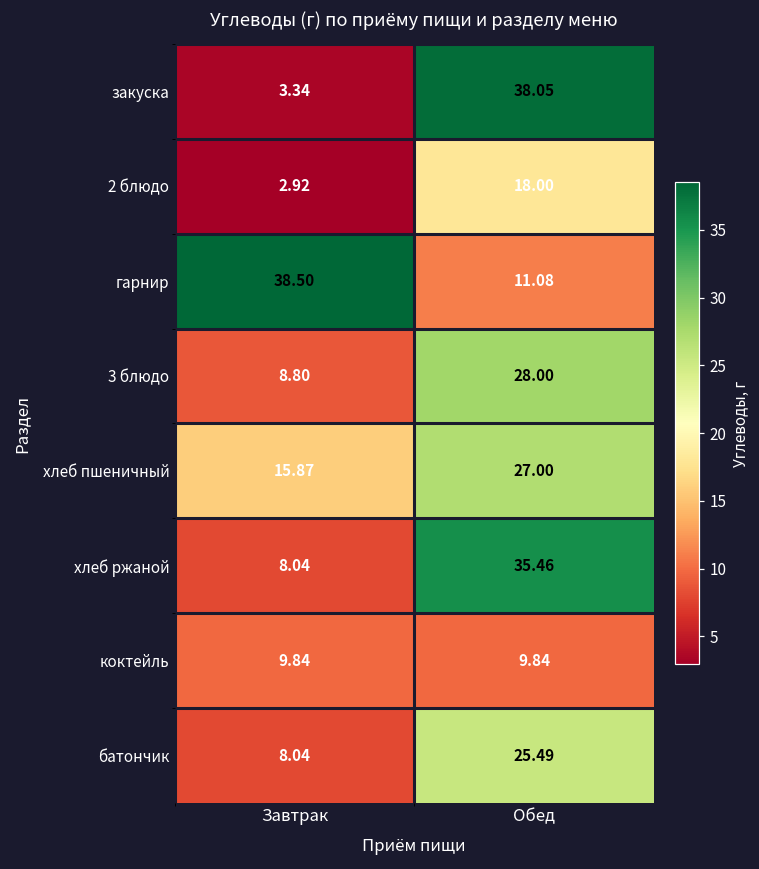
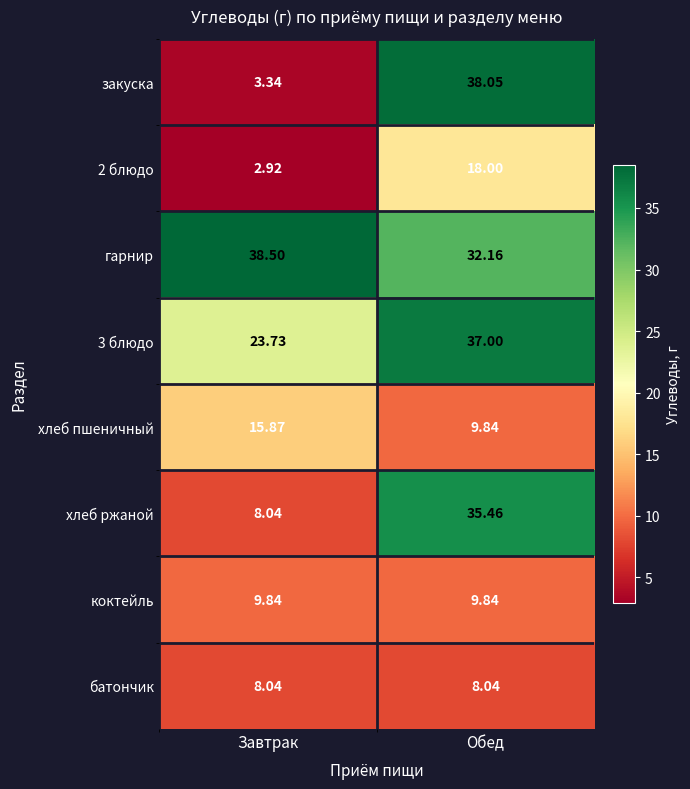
гарнир, Обед: 11.08 -> 32.16
3 блюдо, Завтрак: 8.80 -> 23.73
3 блюдо, Обед: 28.00 -> 37.00
хлеб пшеничный, Обед: 27.00 -> 9.84
батончик, Обед: 25.49 -> 8.04
